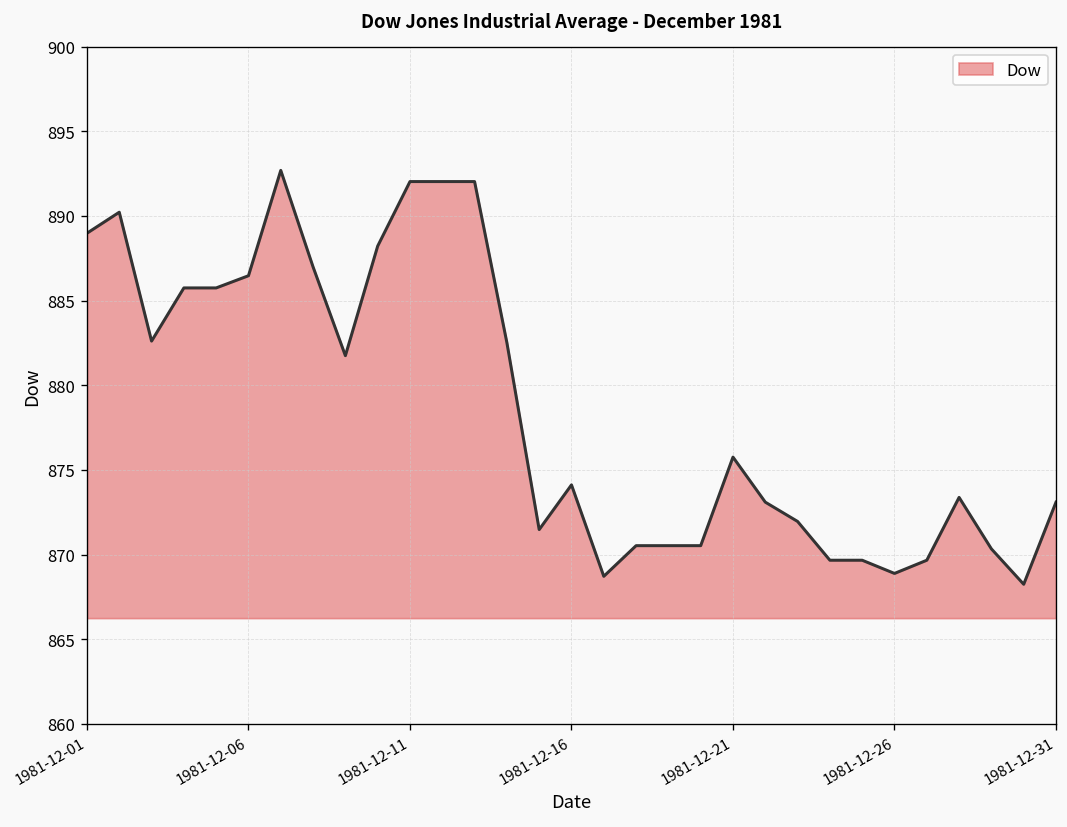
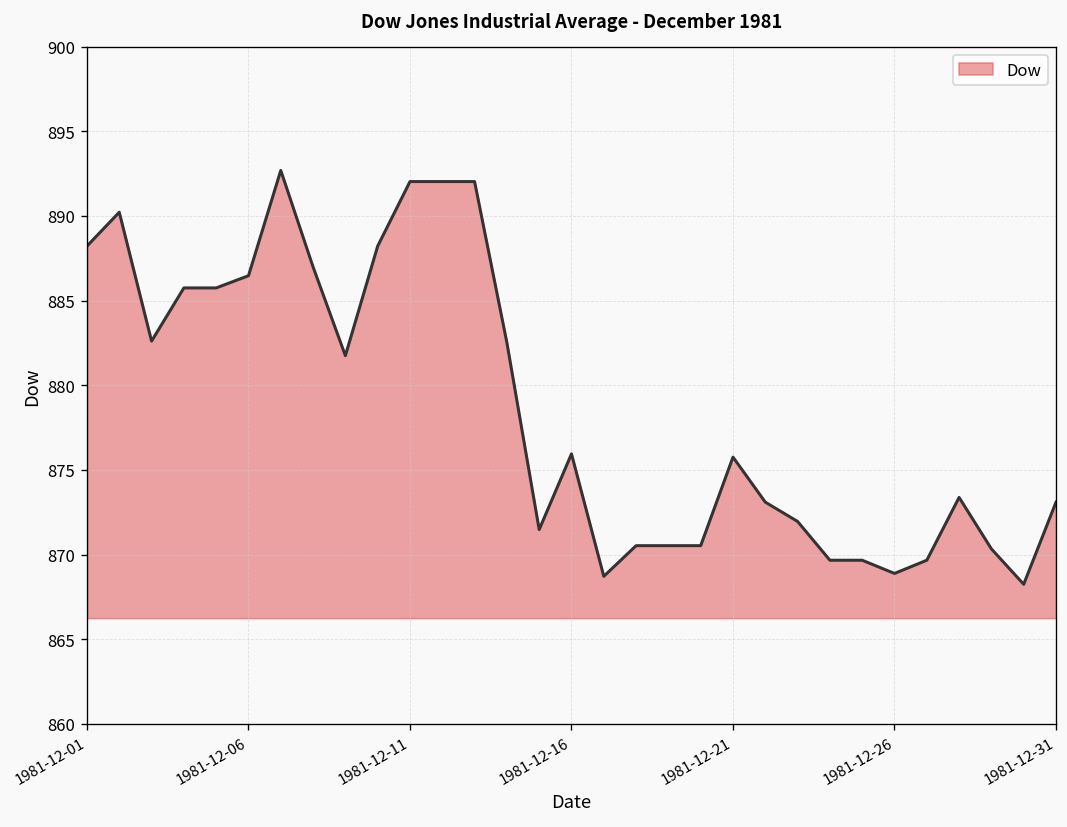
1981-12-01: 889.0 -> 888.2
1981-12-16: 874.1 -> 876.0
